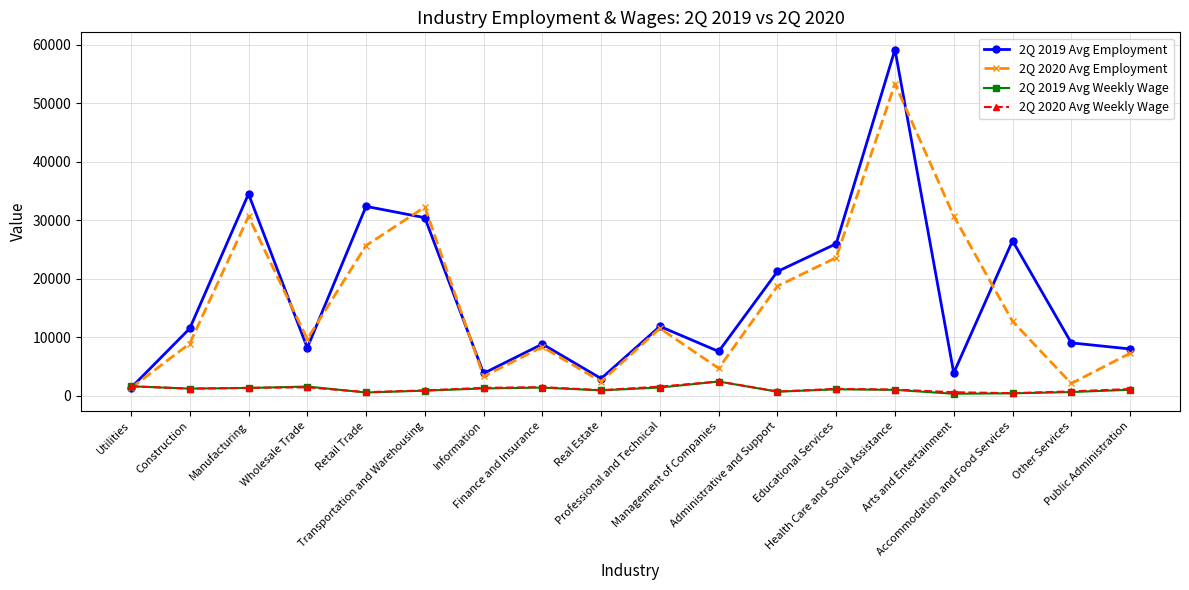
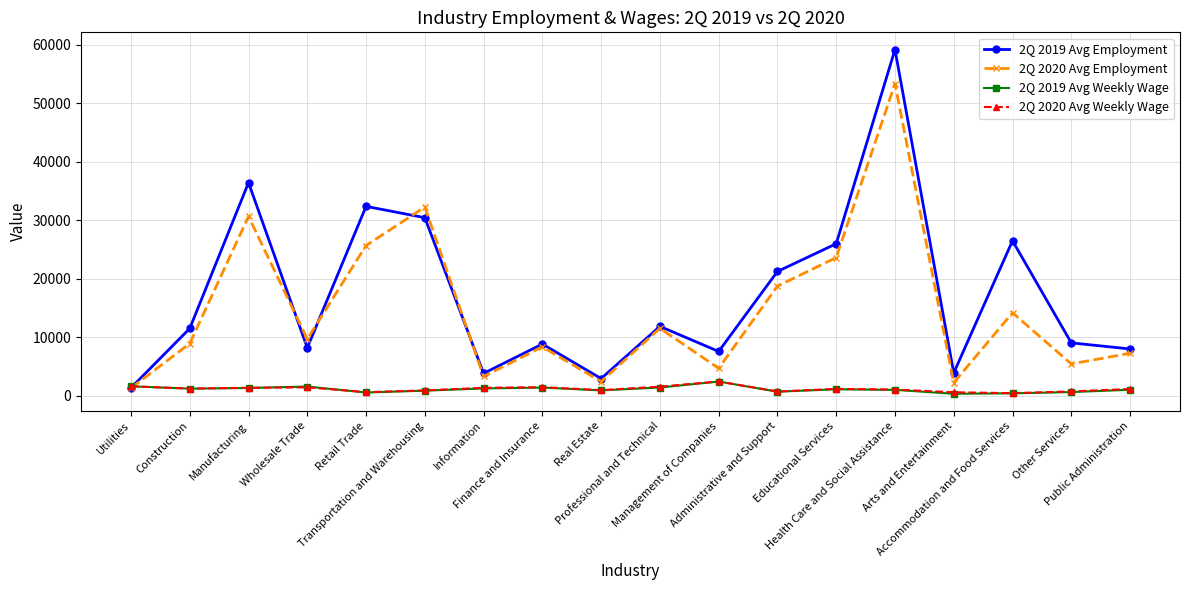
2Q 2019 Avg Employment, Manufacturing: 35000 -> 36000
2Q 2020 Avg Employment, Arts and Entertainment: 31000 -> 2000
2Q 2020 Avg Employment, Accommodation and Food Services: 13000 -> 14000
2Q 2020 Avg Employment, Other Services: 2000 -> 5000
